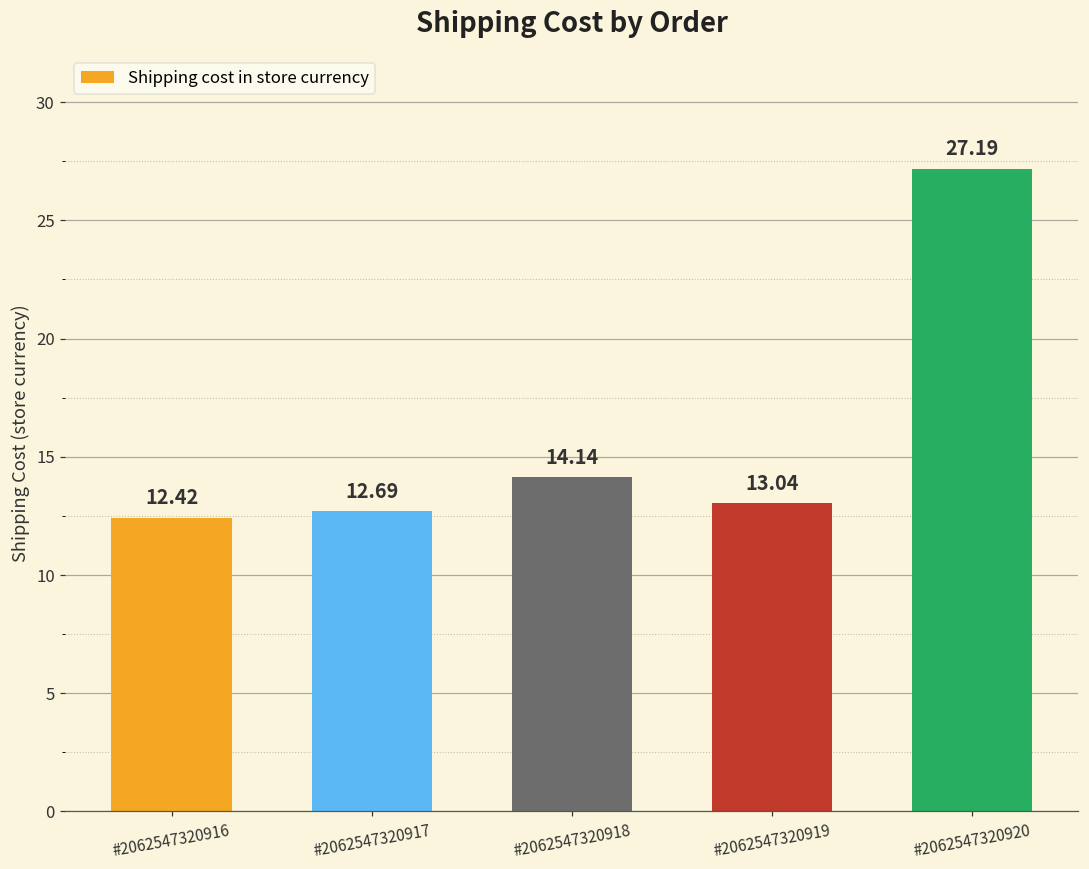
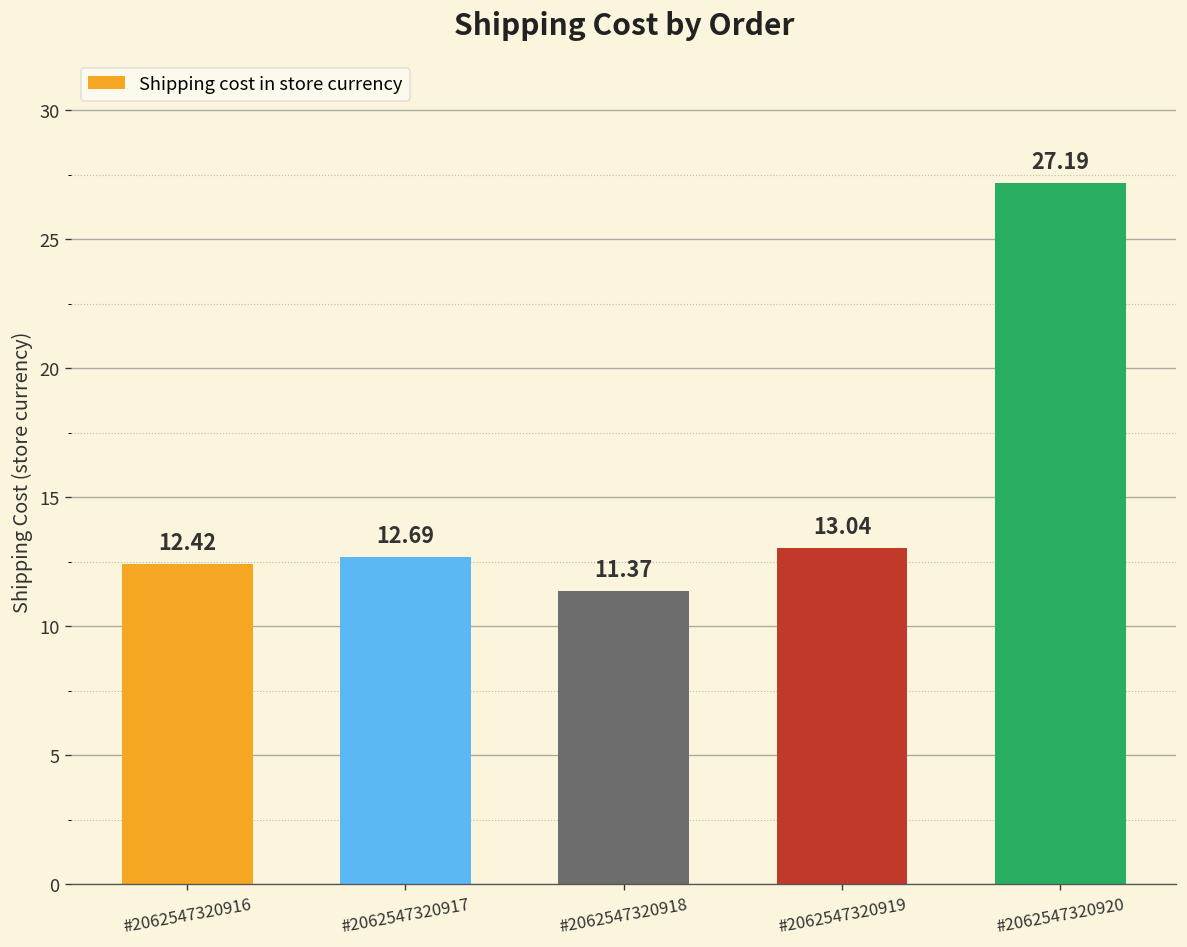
#2062547320918: 14.14 -> 11.37
